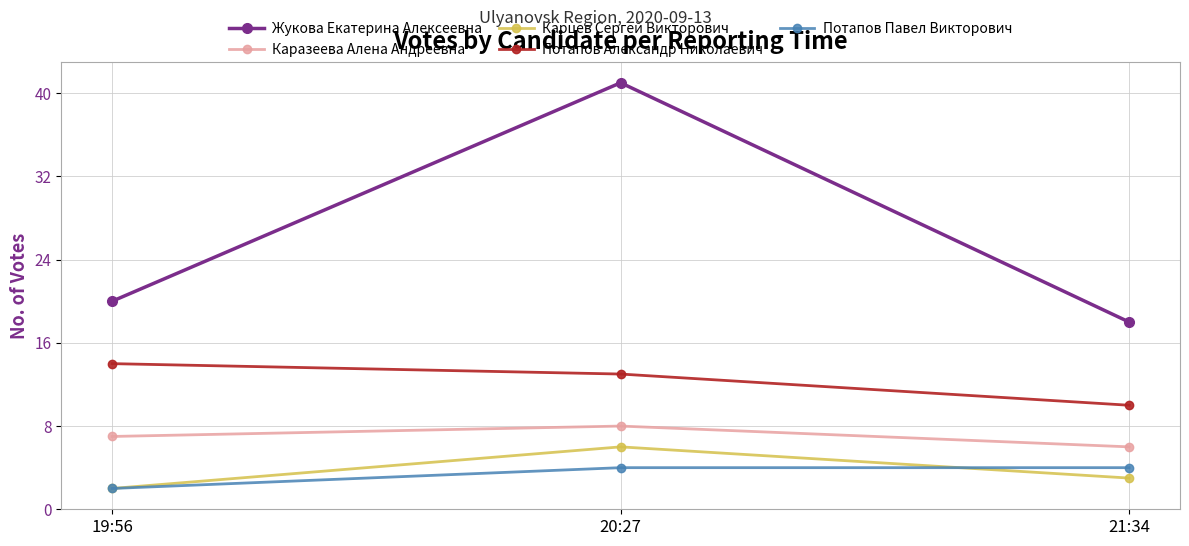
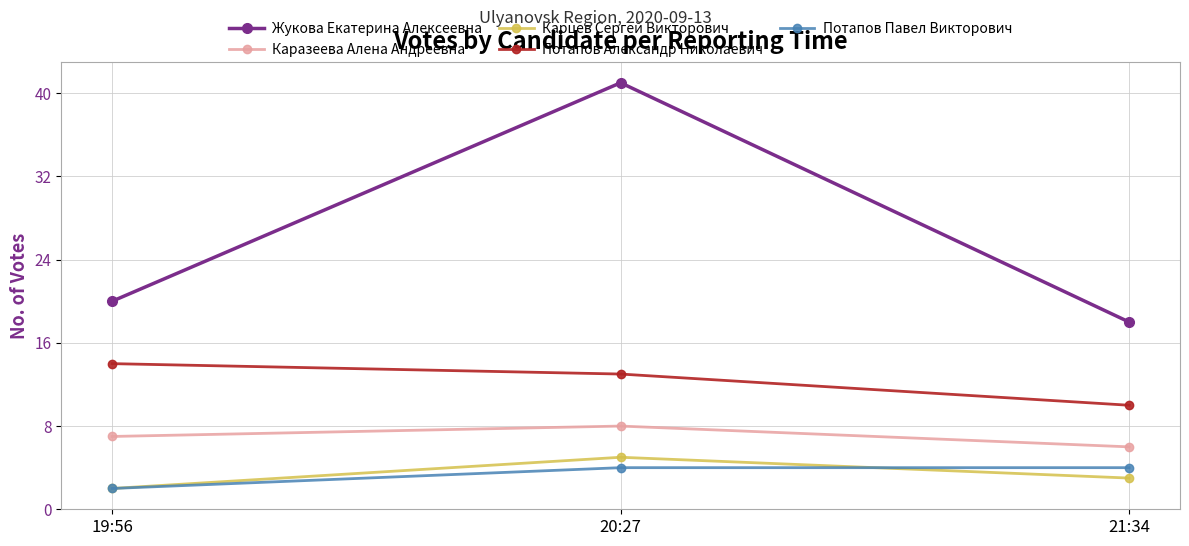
Карцев Сергей Викторович, 20:27: 6 -> 5
